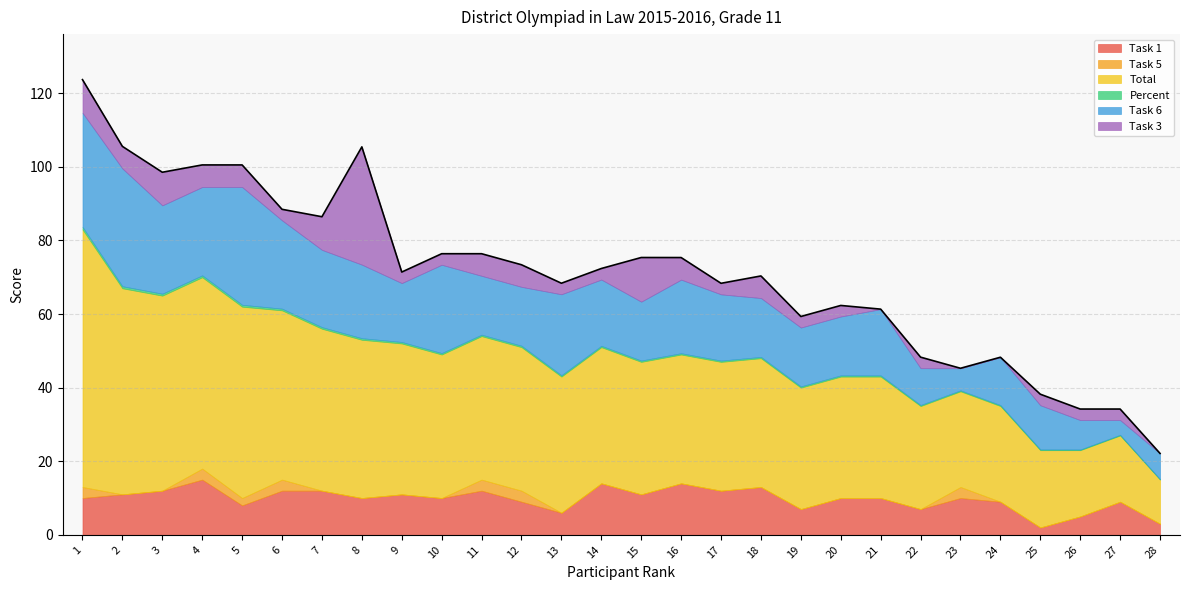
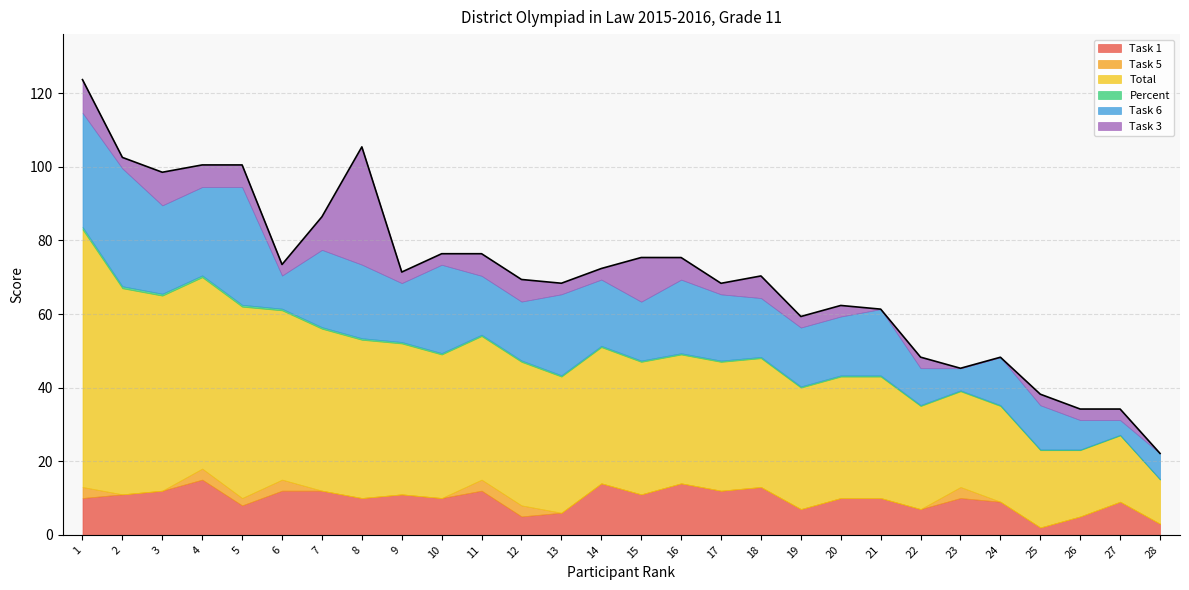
Task 3, 2: 6 -> 3
Task 6, 6: 24 -> 9
Task 1, 12: 9 -> 5
